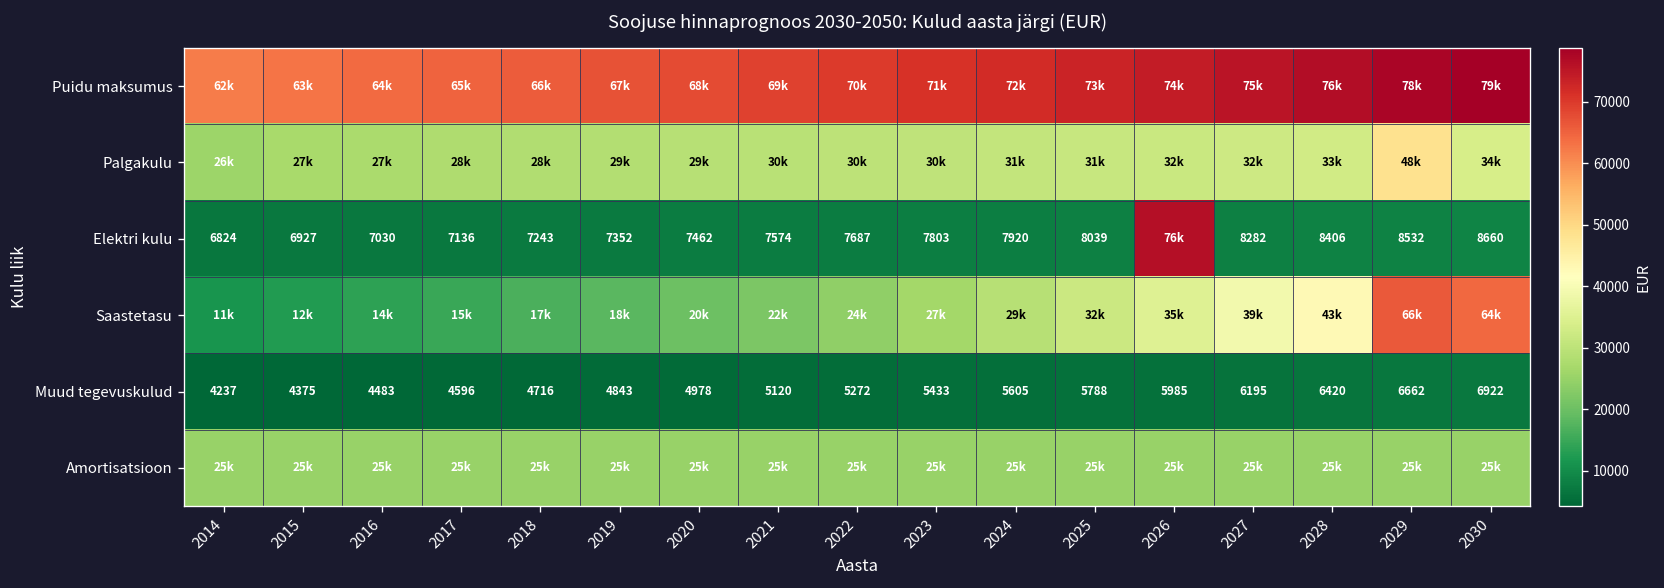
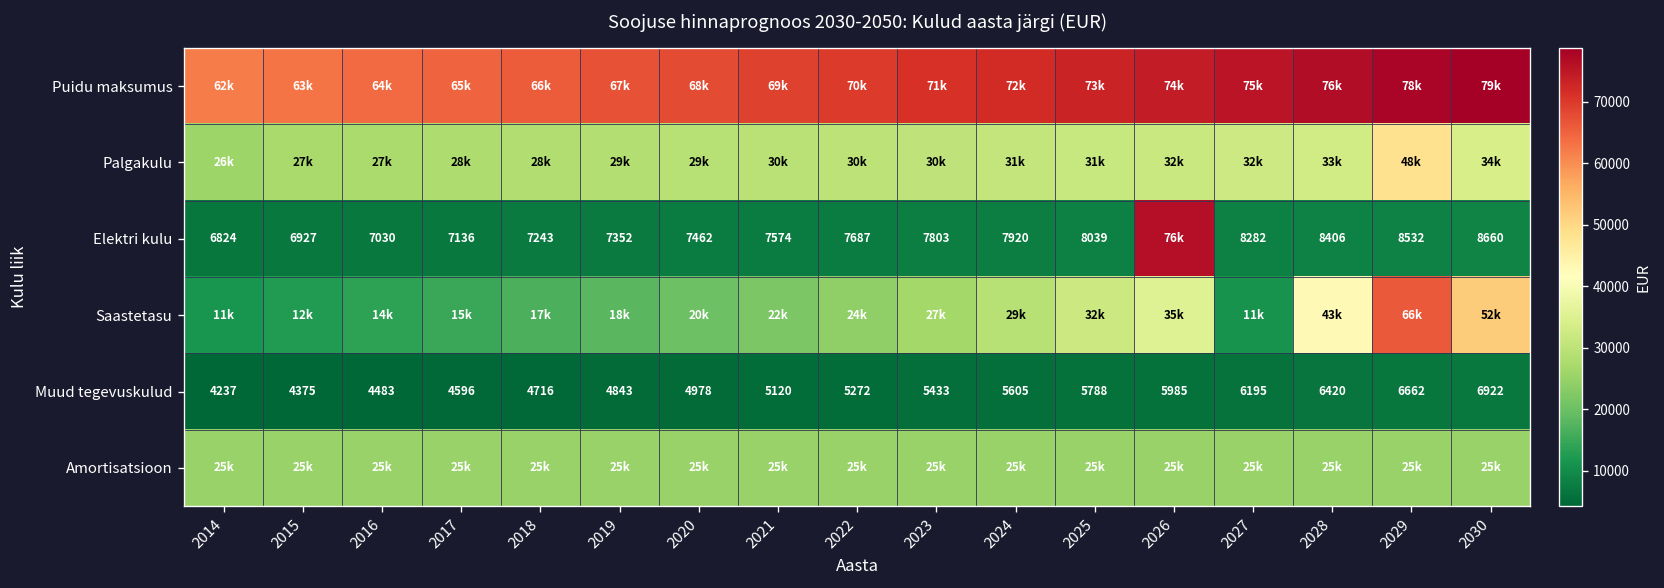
Saastetasu, 2027: 39k -> 11k
Saastetasu, 2030: 64k -> 52k
